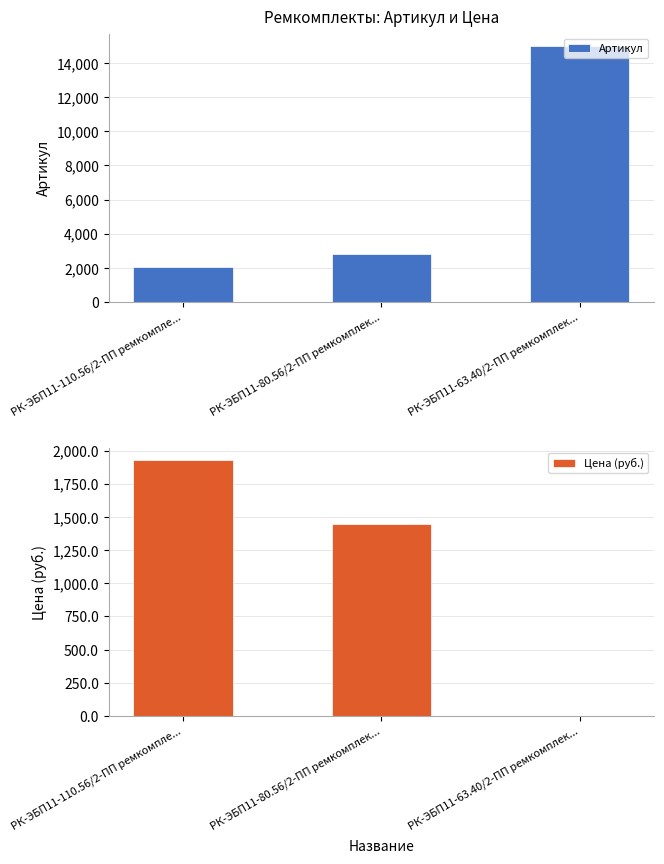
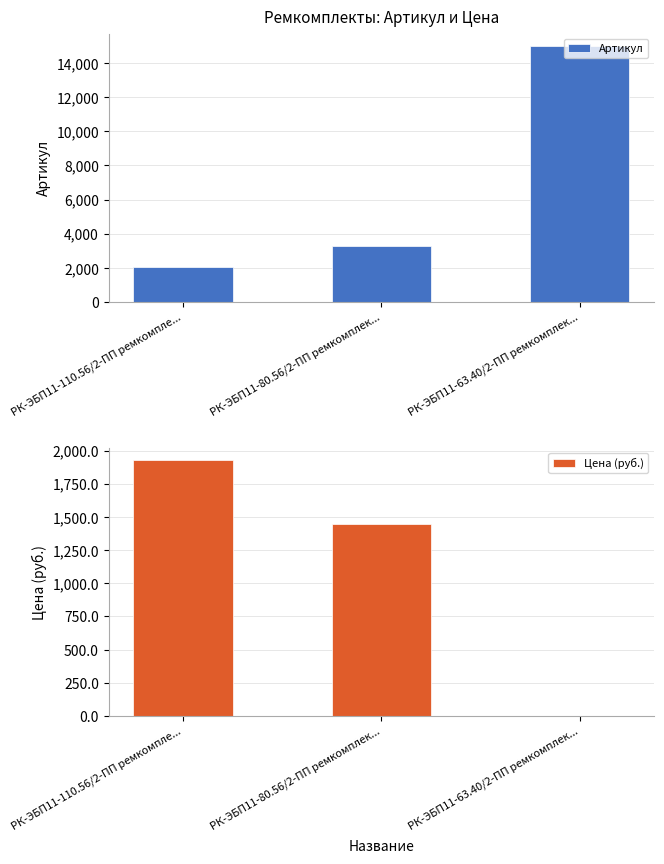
Ремкомплекты: Артикул и Цена, РК-ЭБП11-80.56/2-ПП ремкомплек...: 2,800 -> 3,300
